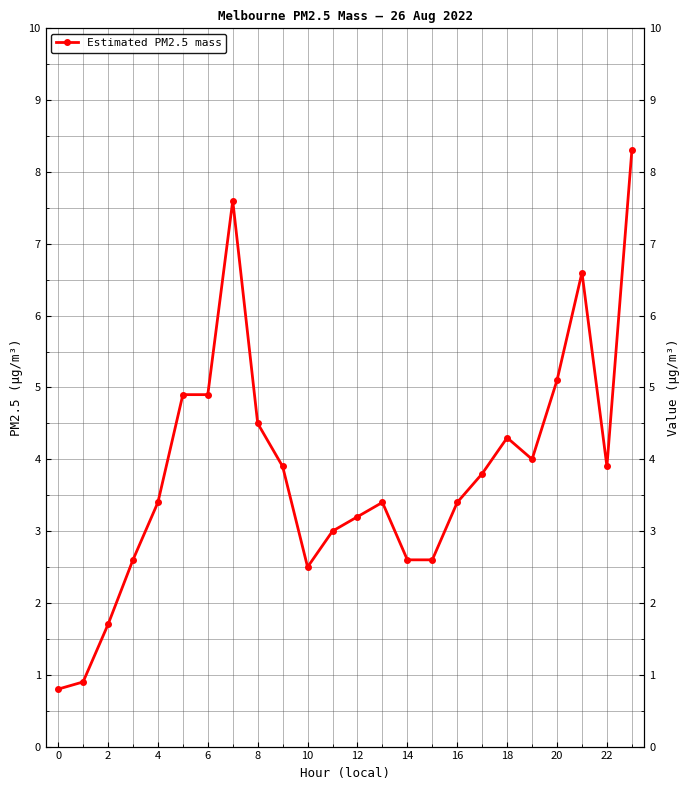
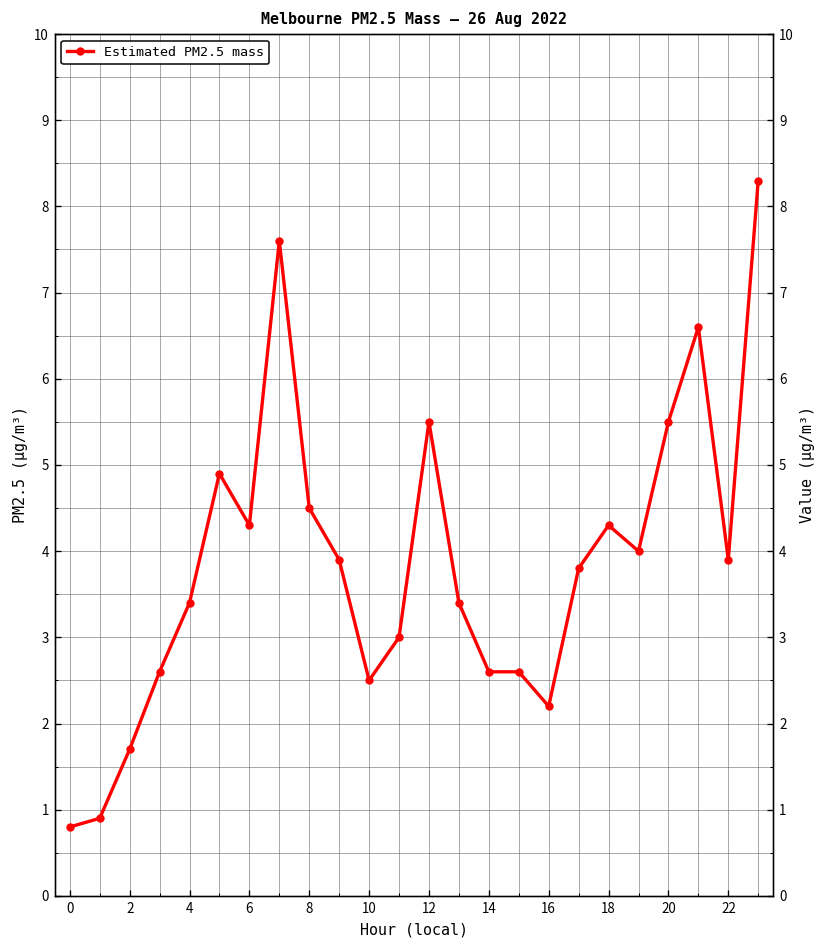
6: 4.9 -> 4.3
12: 3.2 -> 5.5
16: 3.4 -> 2.2
20: 5.1 -> 5.5
